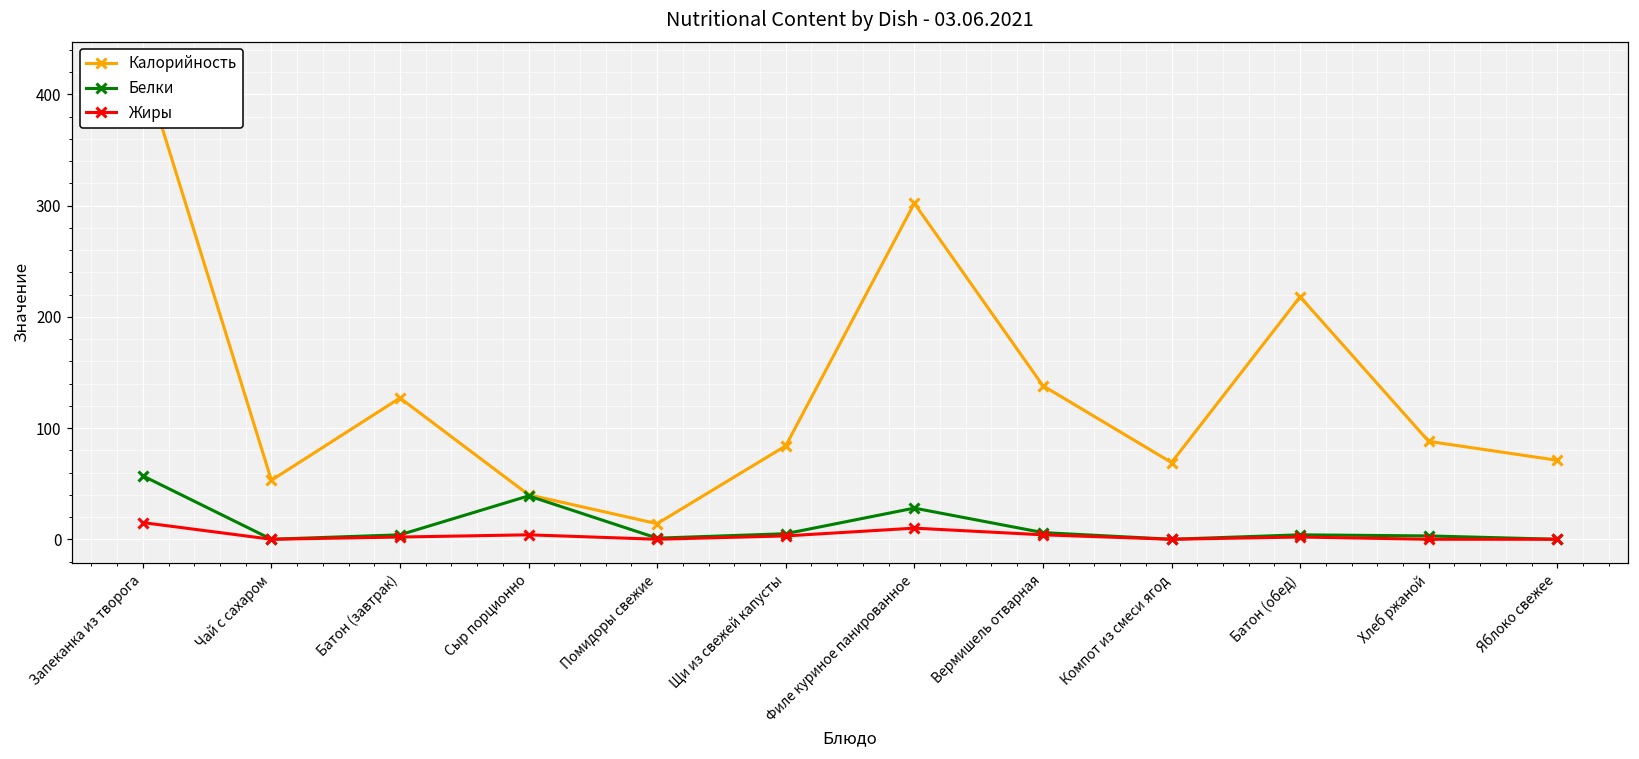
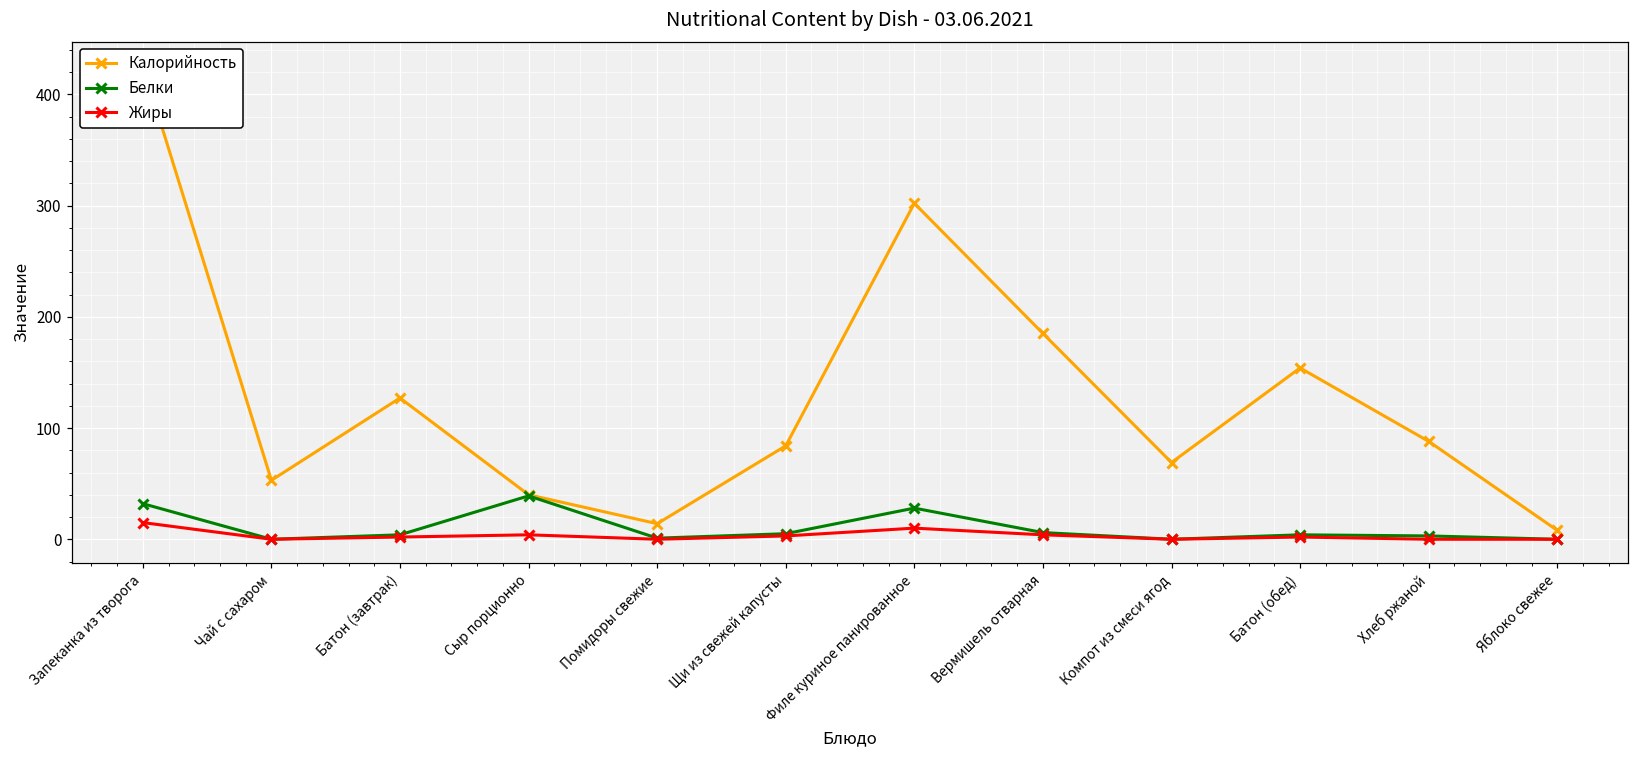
Белки, Запеканка из творога: 57 -> 32
Калорийность, Вермишель отварная: 138 -> 185
Калорийность, Батон (обед): 218 -> 154
Калорийность, Яблоко свежее: 71 -> 8
